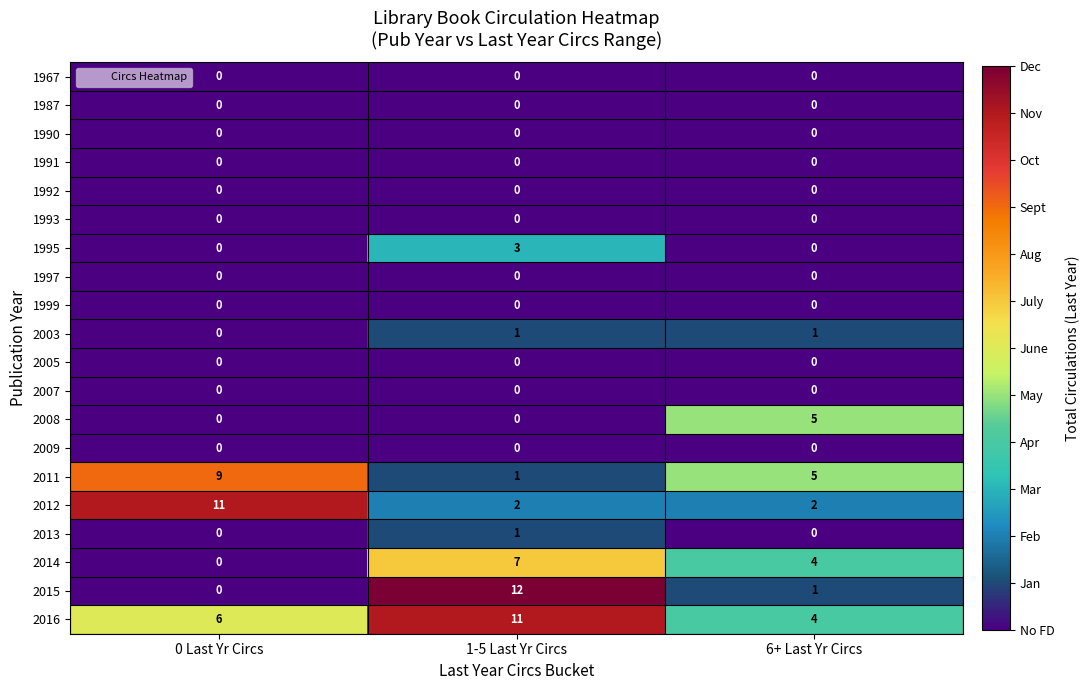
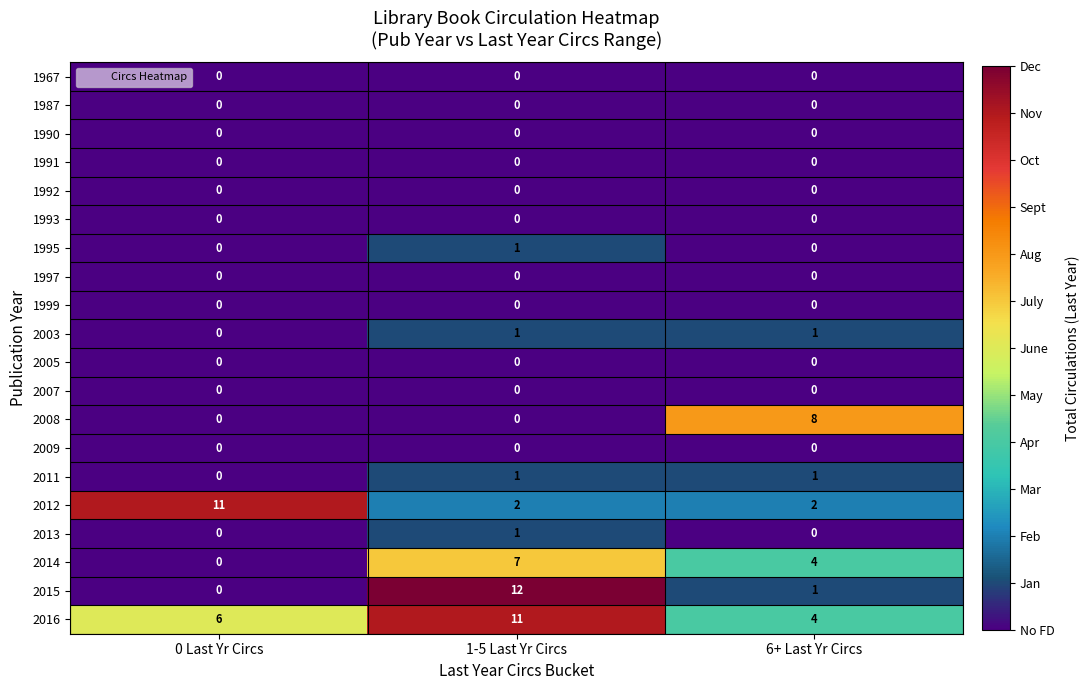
1995, 1-5 Last Yr Circs: 3 -> 1
2008, 6+ Last Yr Circs: 5 -> 8
2011, 0 Last Yr Circs: 9 -> 0
2011, 6+ Last Yr Circs: 5 -> 1
